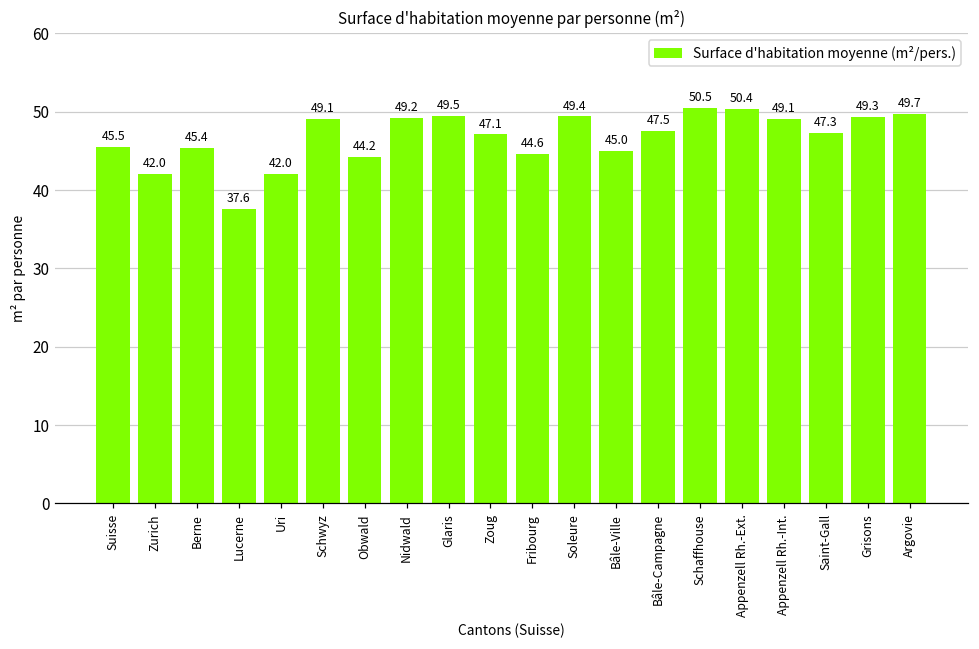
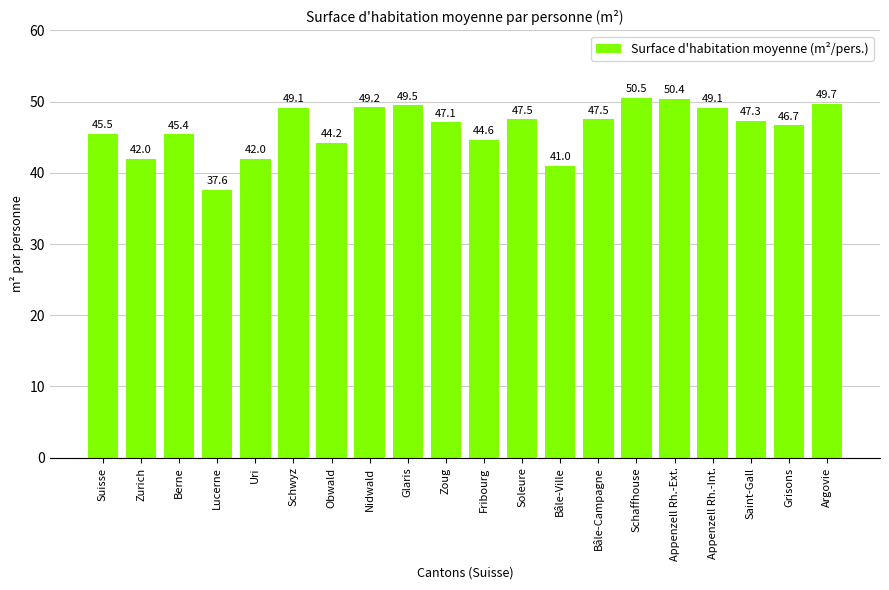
Soleure: 49.4 -> 47.5
Bâle-Ville: 45.0 -> 41.0
Grisons: 49.3 -> 46.7
